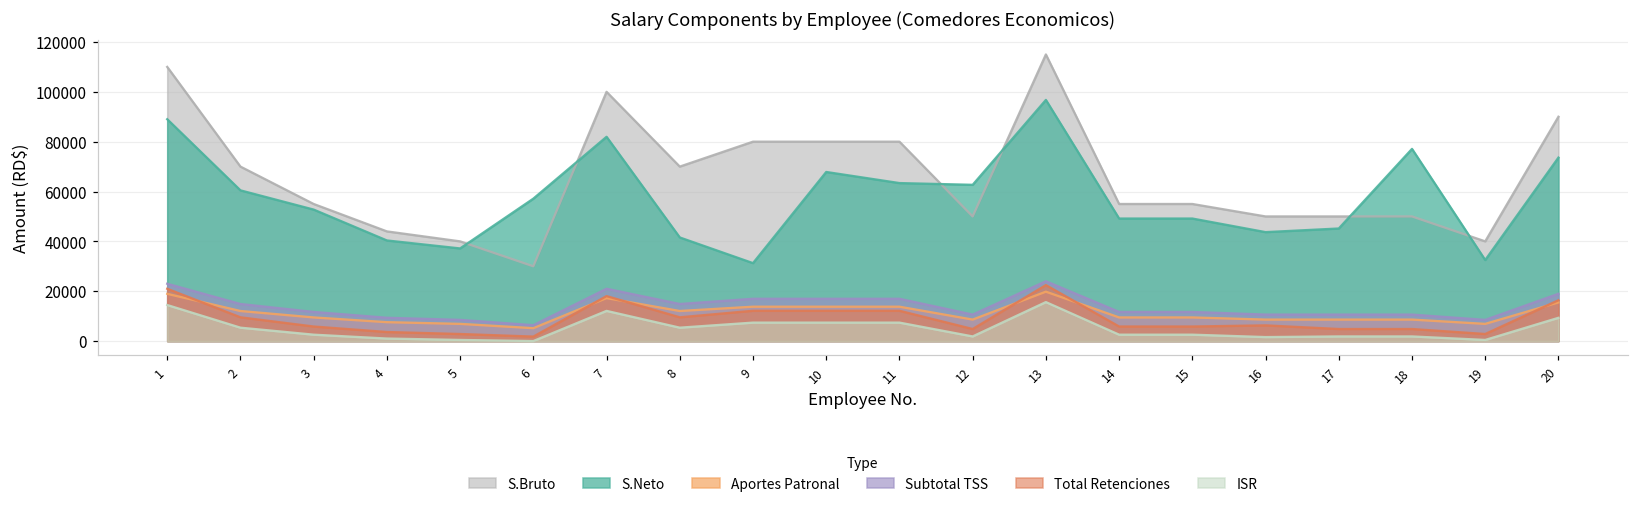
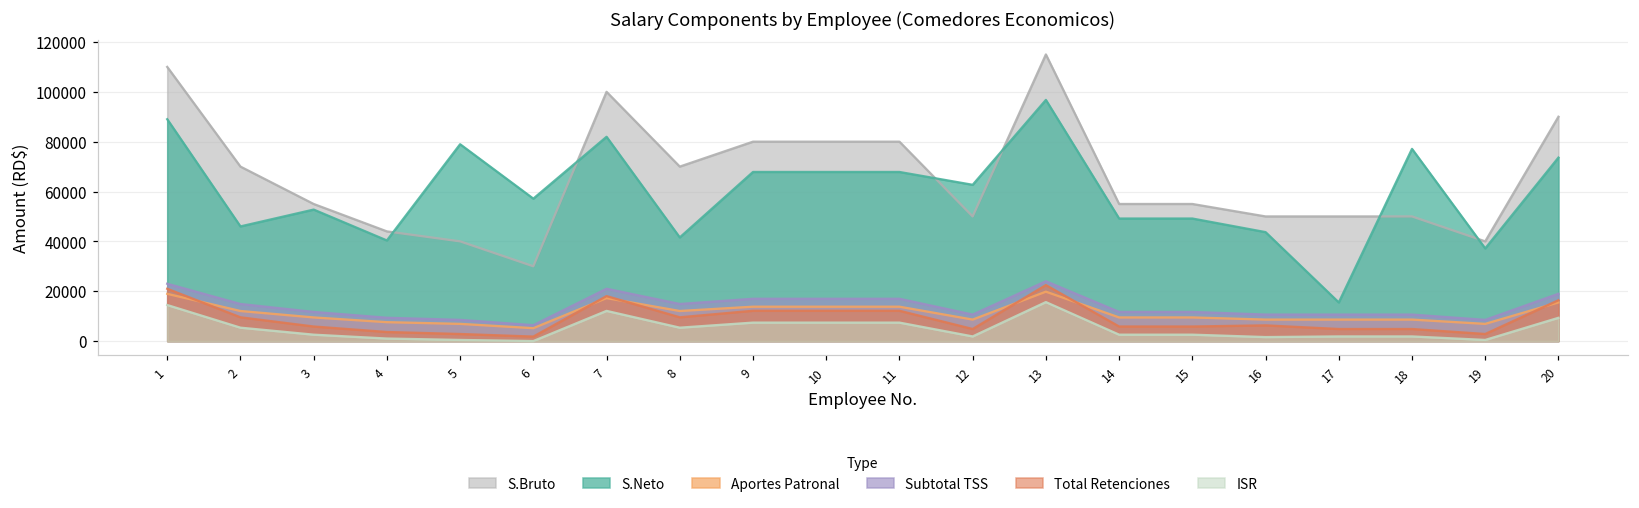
S.Neto, 2: 60000 -> 46000
S.Neto, 5: 37000 -> 79000
S.Neto, 9: 31000 -> 68000
S.Neto, 11: 63000 -> 68000
S.Neto, 17: 45000 -> 15000
S.Neto, 19: 33000 -> 37000
